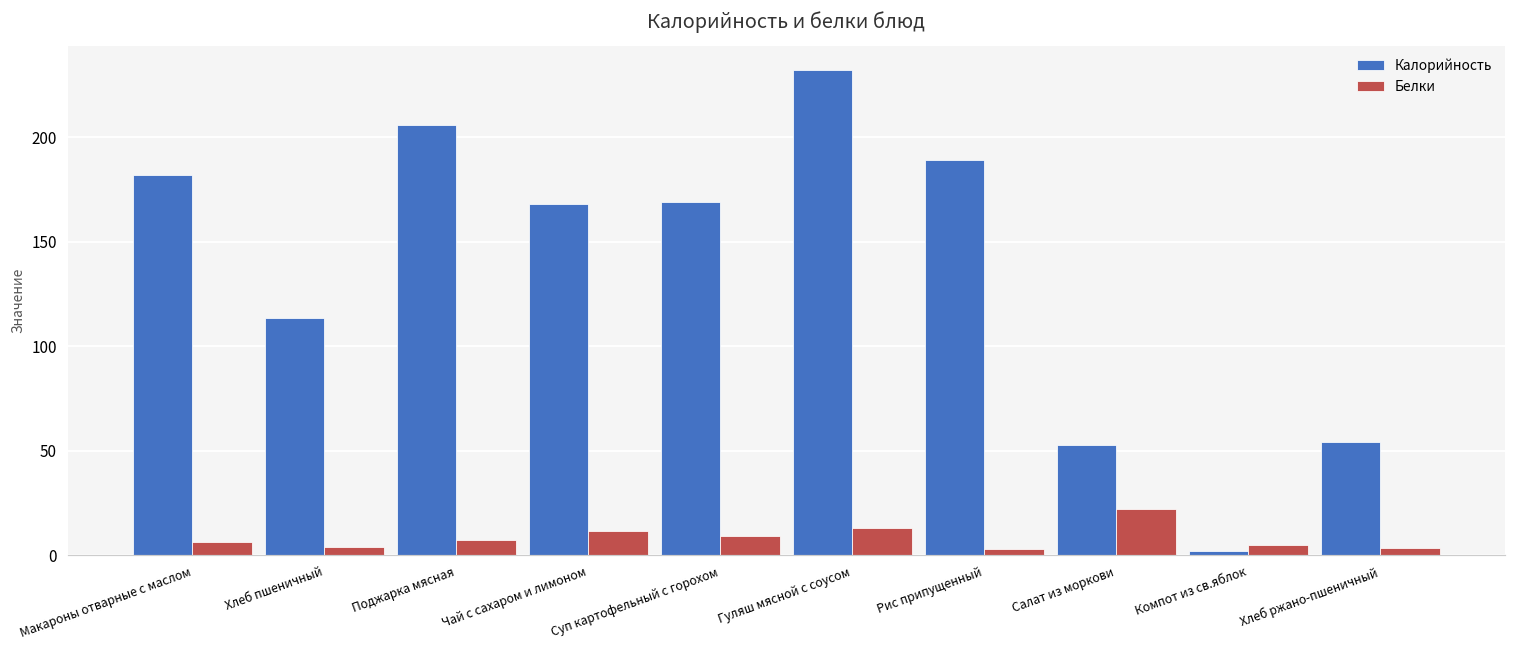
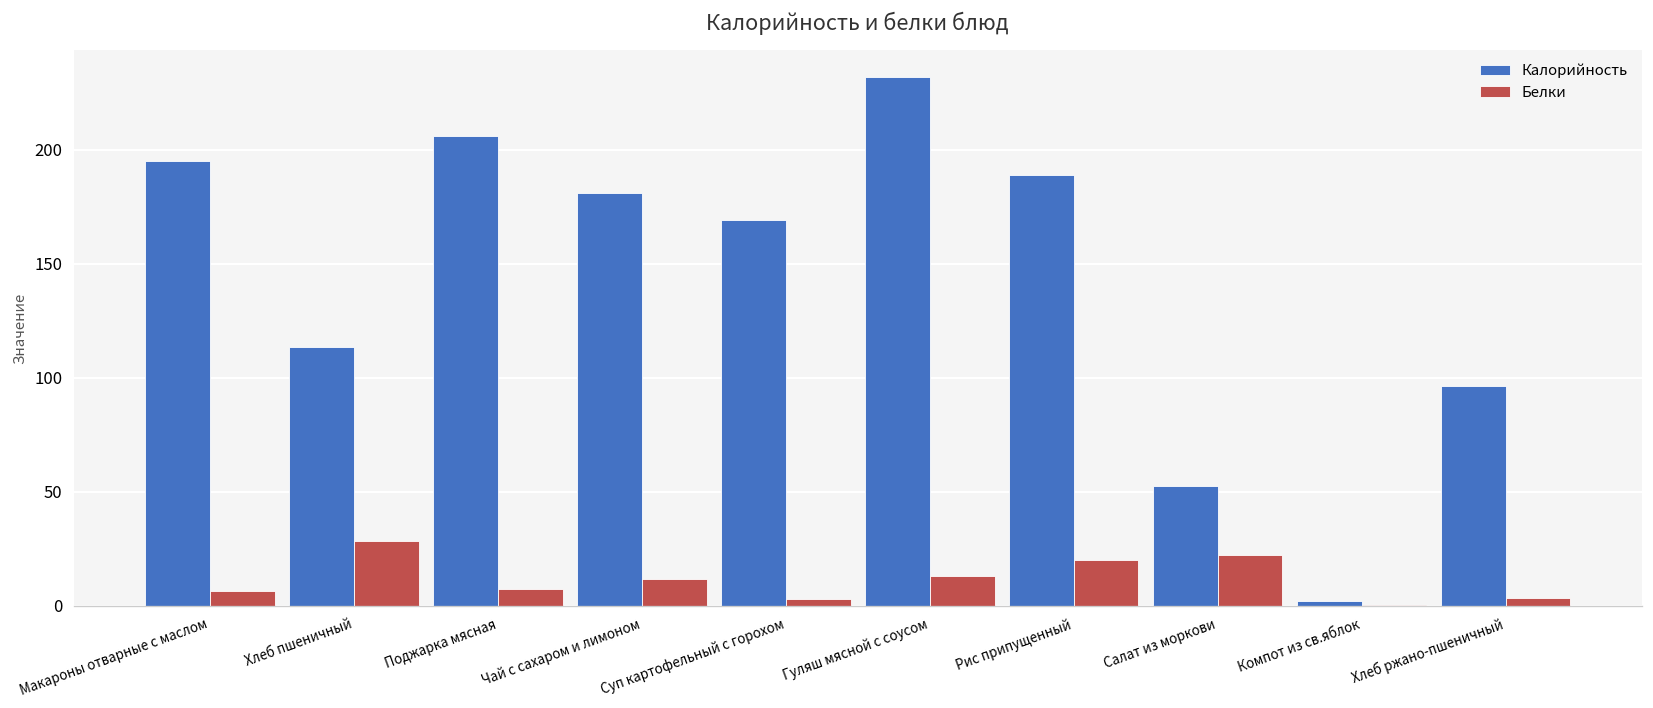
Калорийность, Макароны отварные с маслом: 182 -> 195
Белки, Хлеб пшеничный: 4 -> 28
Калорийность, Чай с сахаром и лимоном: 168 -> 181
Белки, Суп картофельный с горохом: 9 -> 3
Белки, Рис припущенный: 3 -> 20
Белки, Компот из св.яблок: 5 -> 0
Калорийность, Хлеб ржано-пшеничный: 54 -> 97
